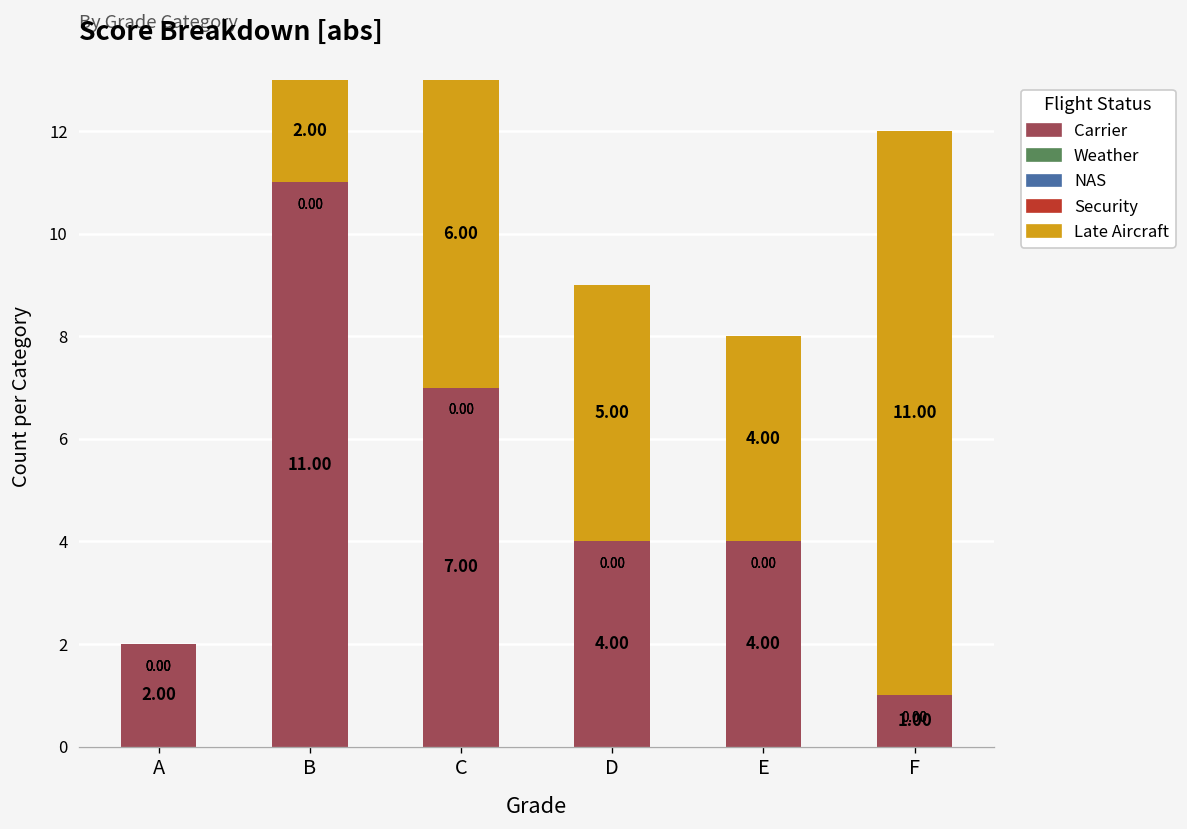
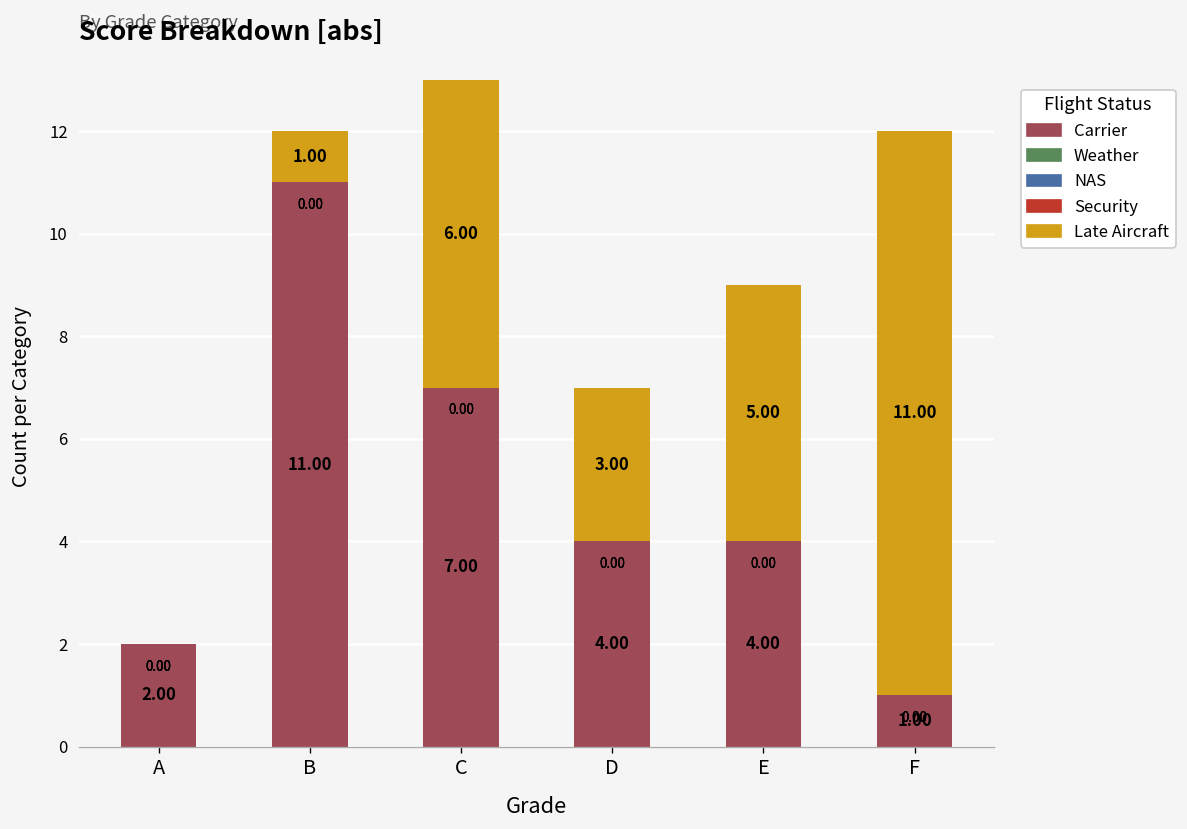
Late Aircraft, B: 2.00 -> 1.00
Late Aircraft, D: 5.00 -> 3.00
Late Aircraft, E: 4.00 -> 5.00
